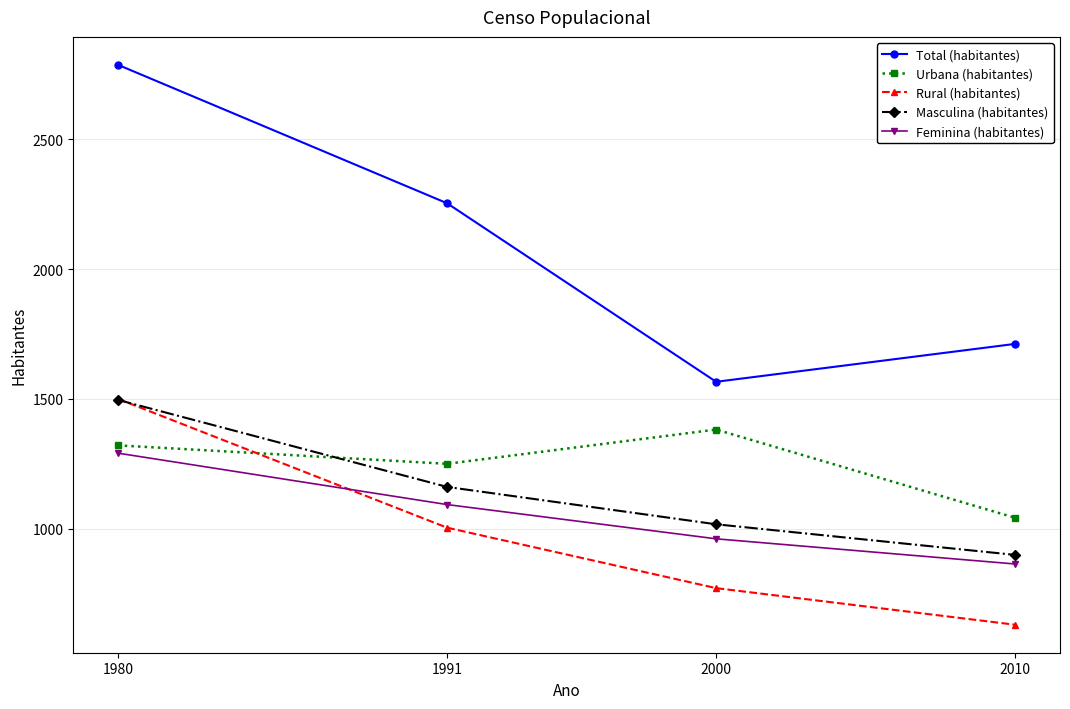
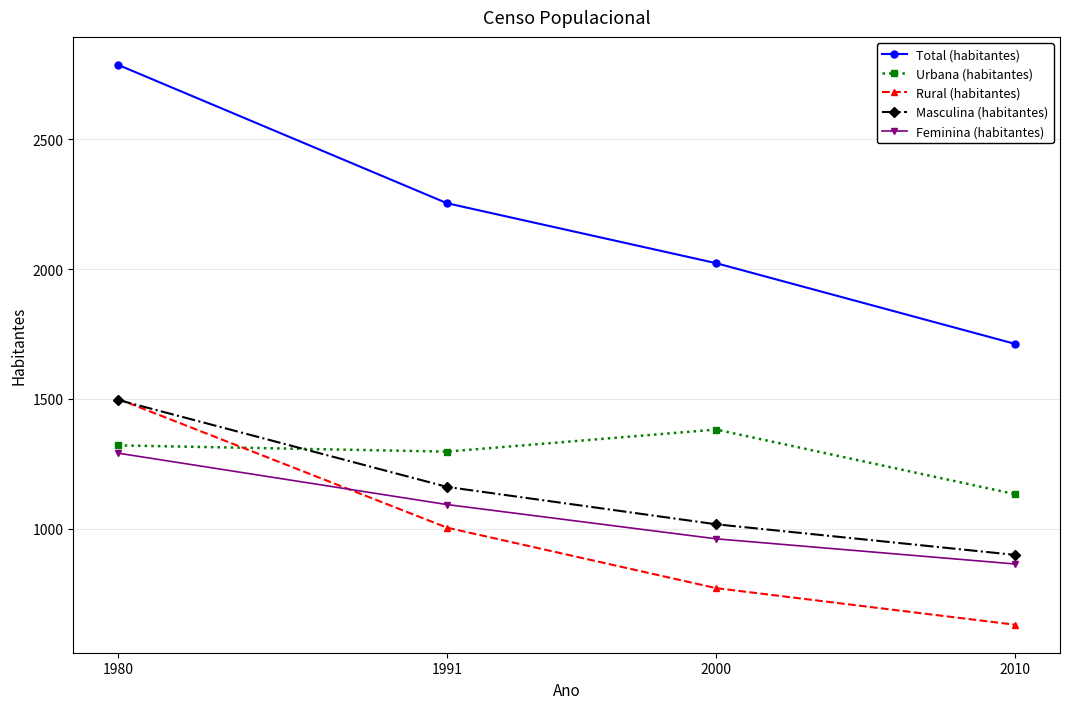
Urbana (habitantes), 1991: 1250 -> 1300
Total (habitantes), 2000: 1570 -> 2020
Urbana (habitantes), 2010: 1040 -> 1130
